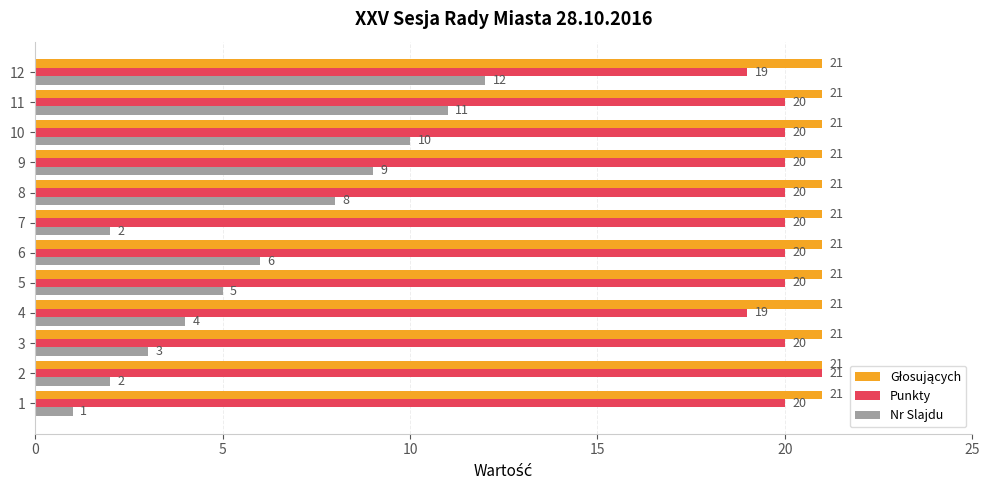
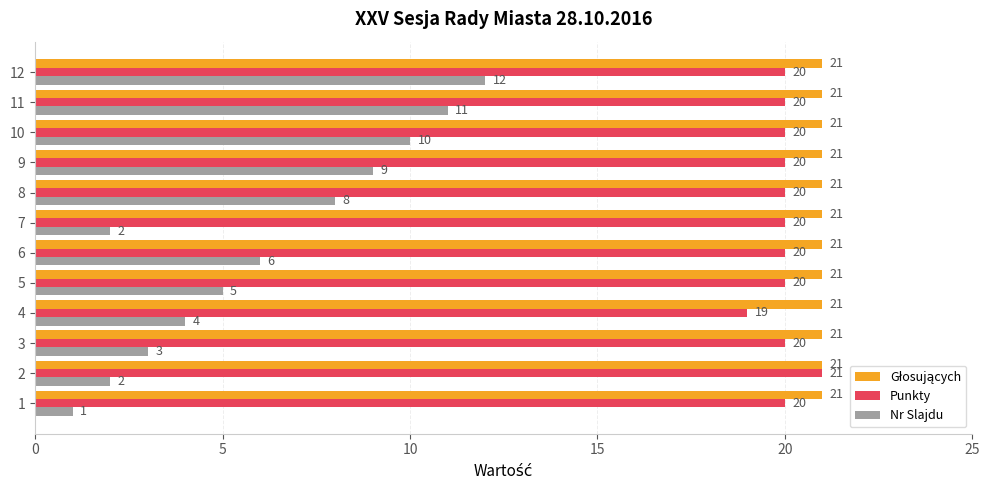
Punkty, 12: 19 -> 20
